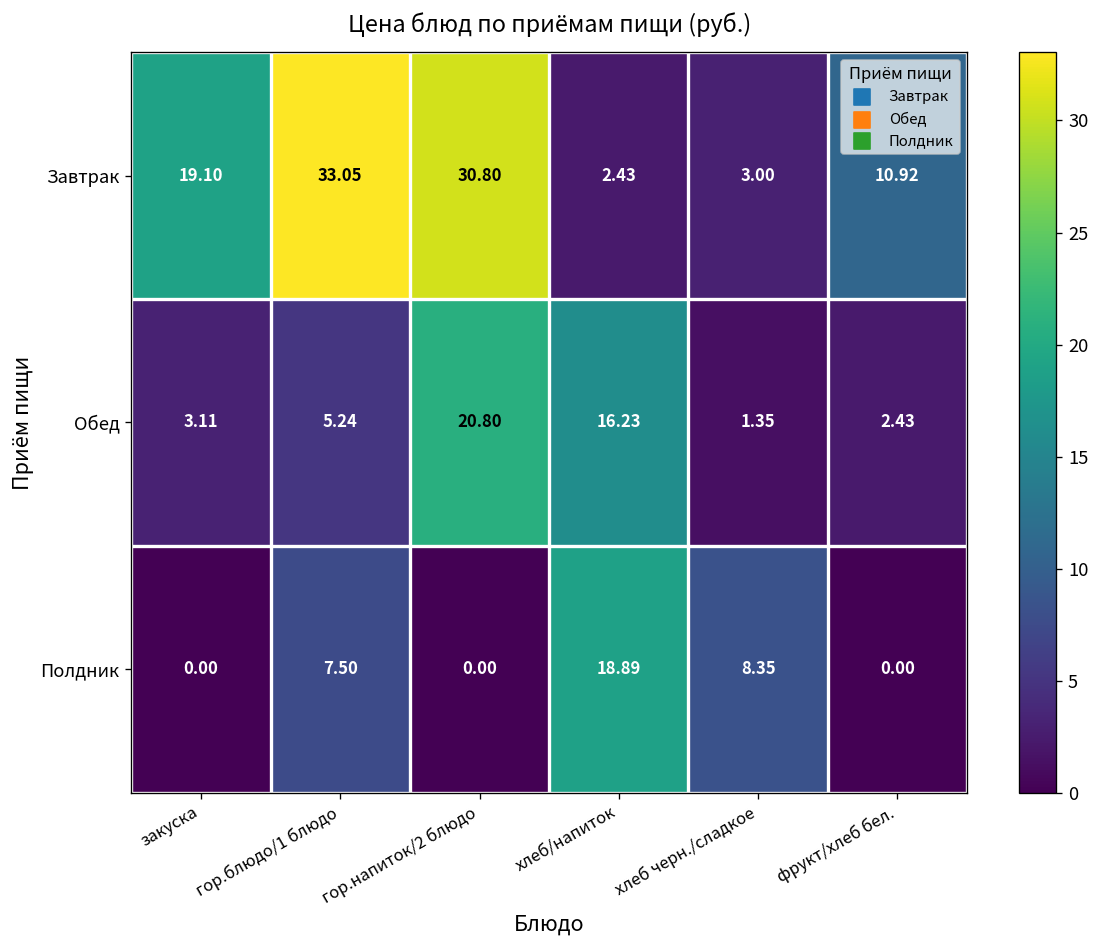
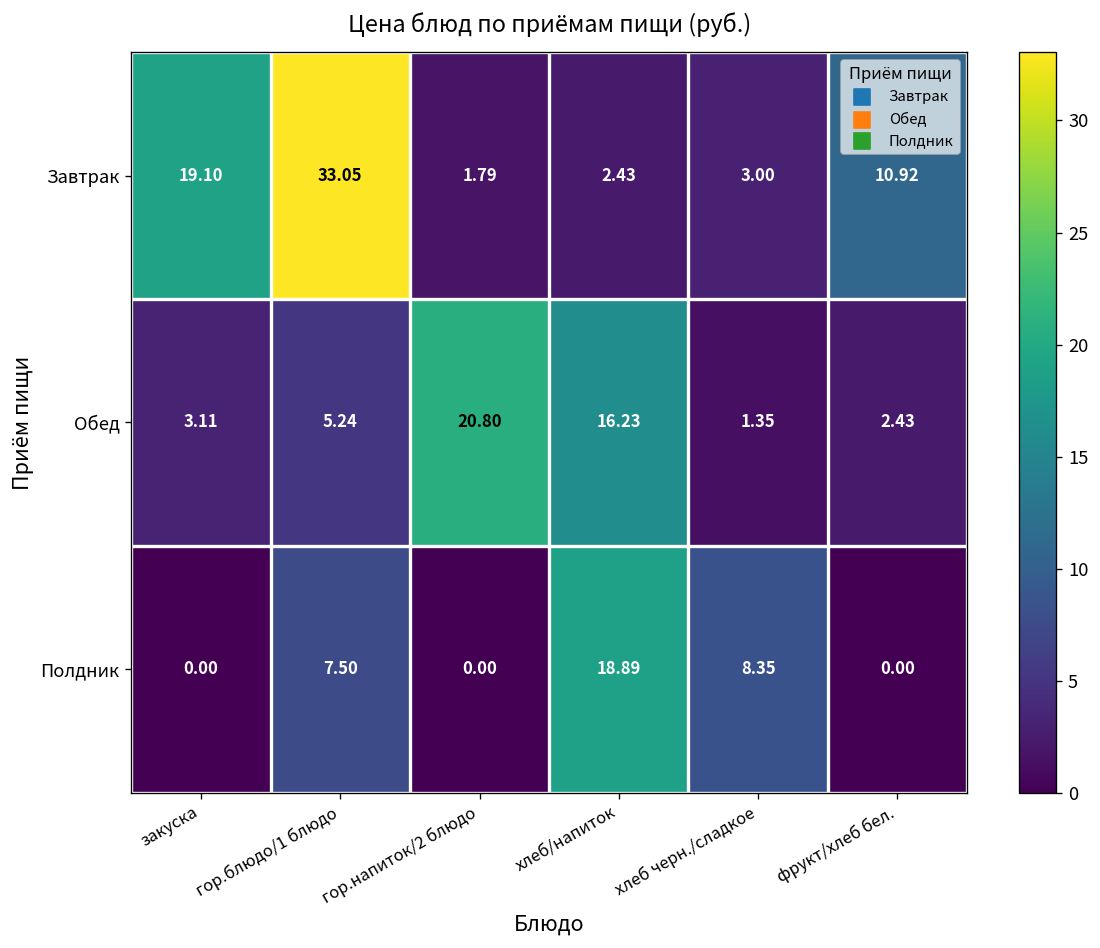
Завтрак, гор.напиток/2 блюдо: 30.80 -> 1.79
